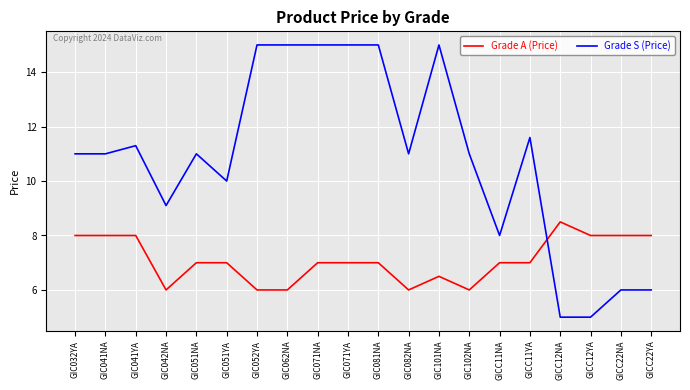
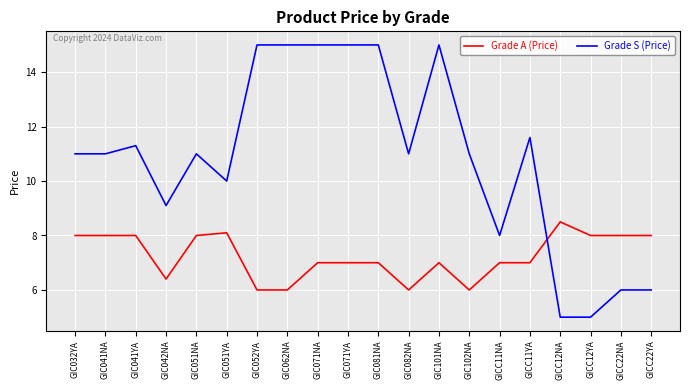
Grade A (Price), GIC042NA: 6.0 -> 6.4
Grade A (Price), GIC051NA: 7 -> 8
Grade A (Price), GIC051YA: 7.0 -> 8.1
Grade A (Price), GIC101NA: 6.5 -> 7.0
